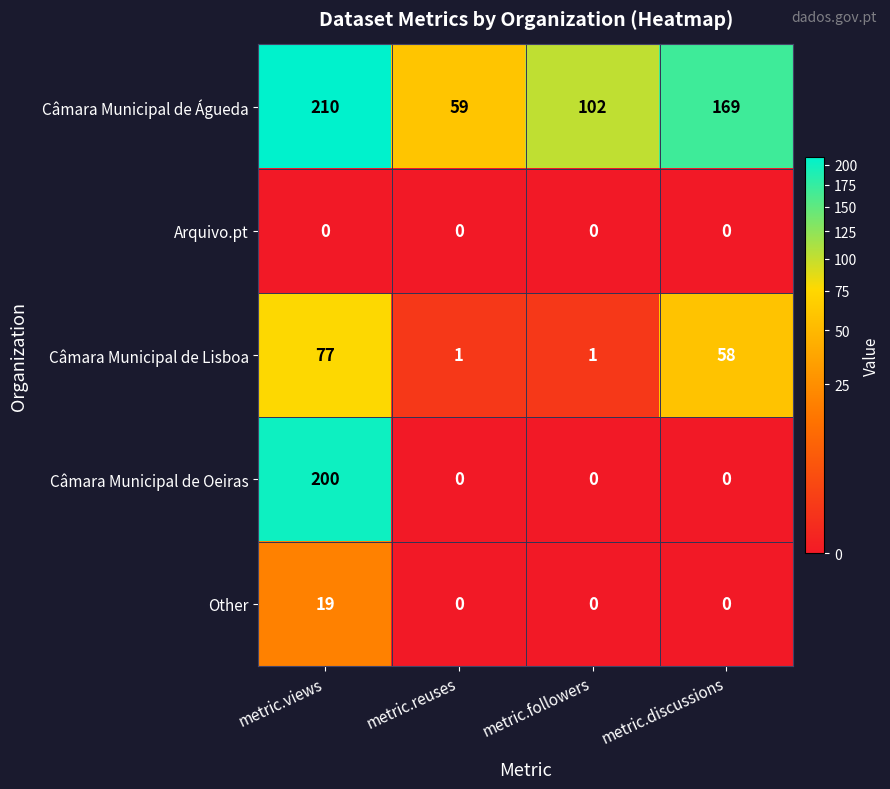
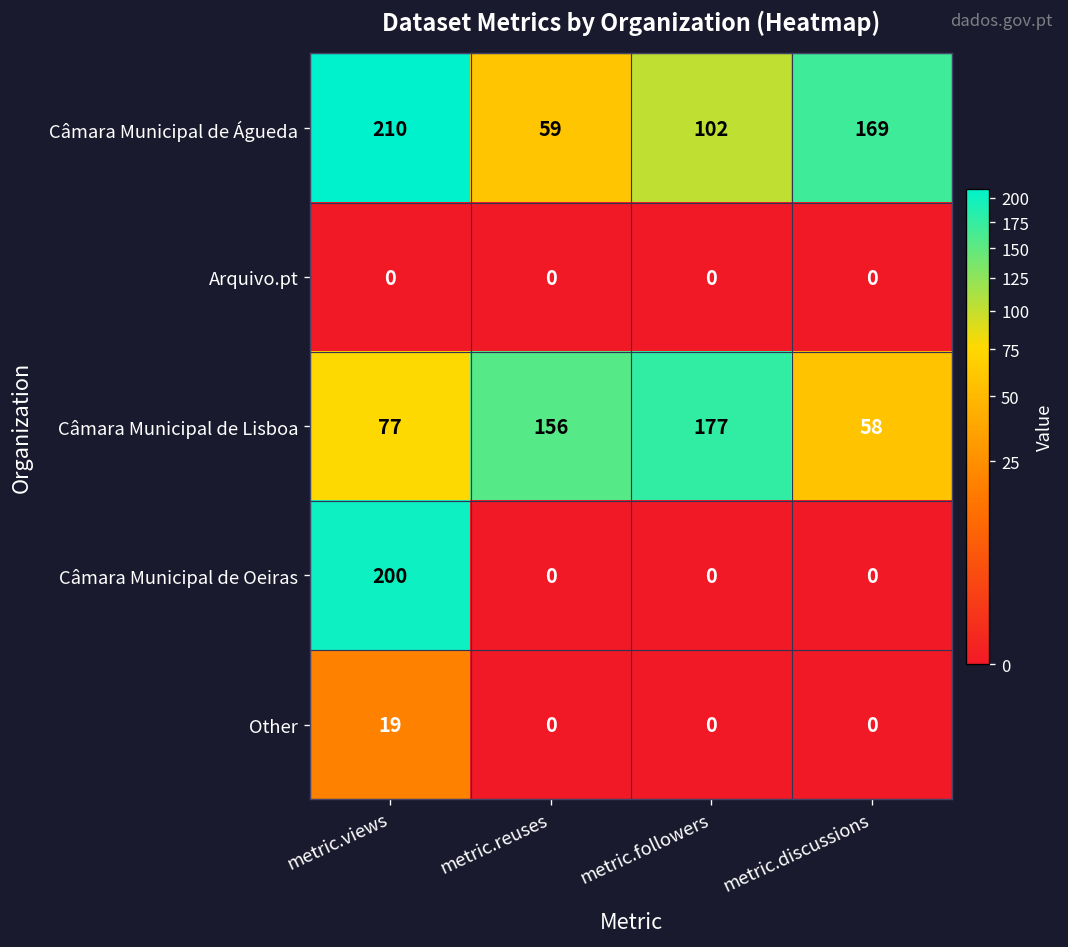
Câmara Municipal de Lisboa, metric.reuses: 1 -> 156
Câmara Municipal de Lisboa, metric.followers: 1 -> 177
